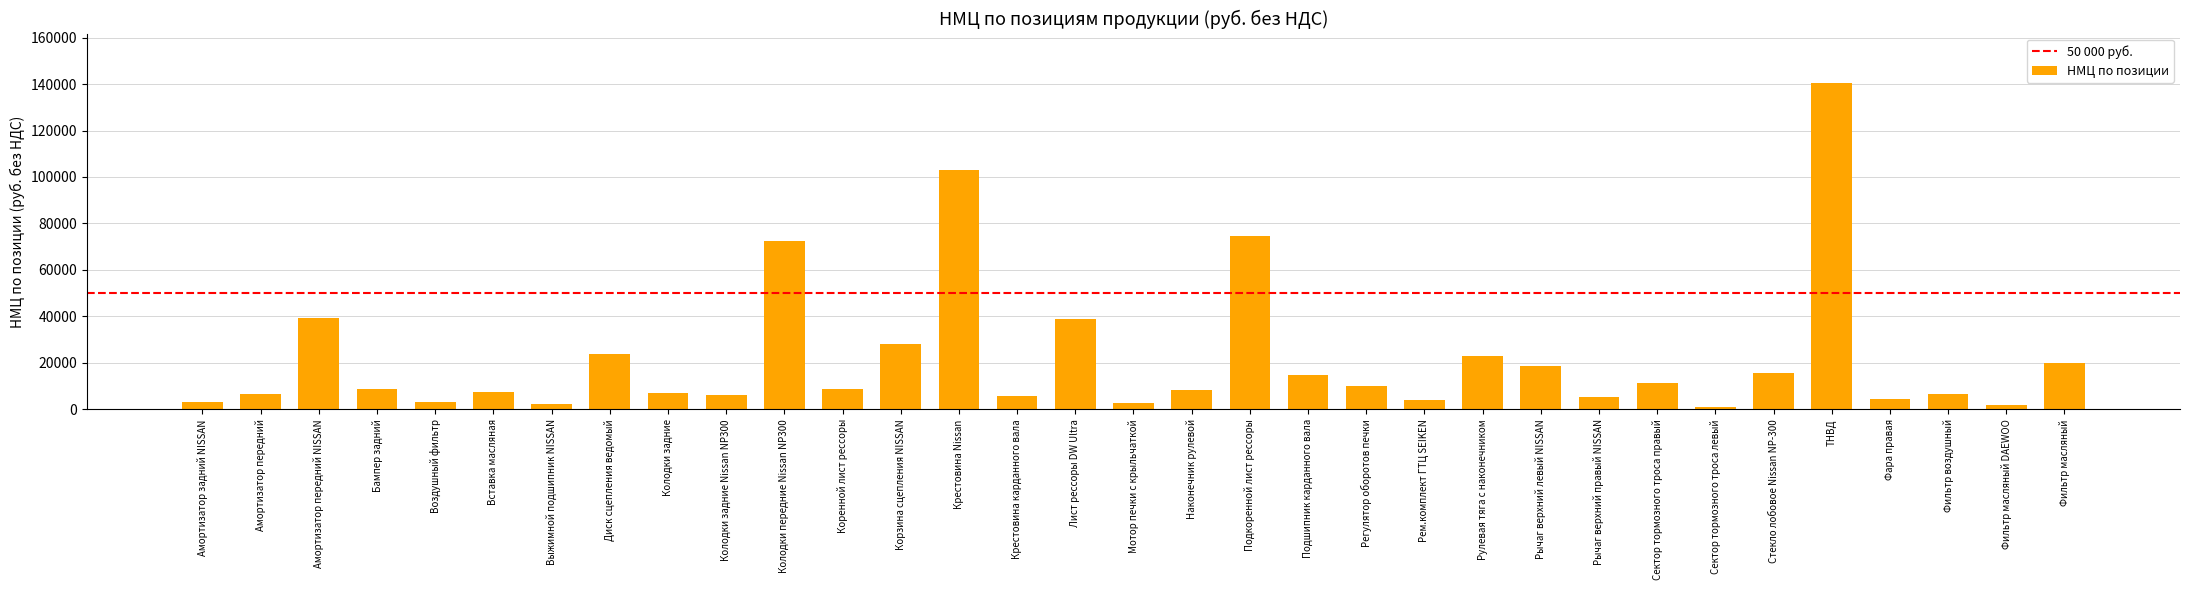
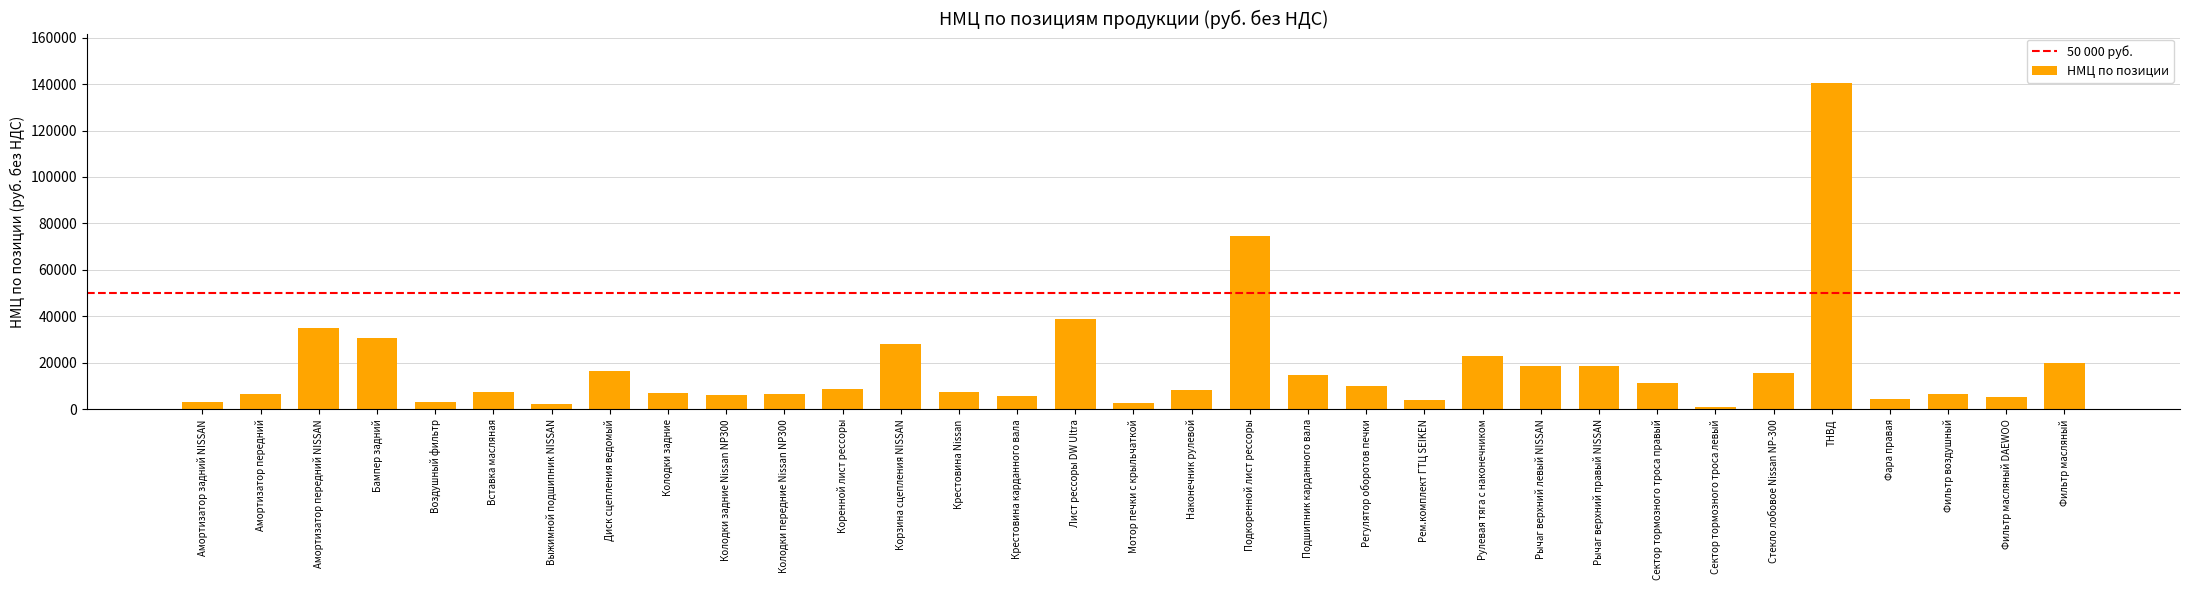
Амортизатор передний NISSAN: 39000 -> 35000
Бампер задний: 9000 -> 31000
Диск сцепления ведомый: 24000 -> 16000
Колодки передние Nissan NP300: 73000 -> 7000
Крестовина Nissan: 103000 -> 8000
Рычаг верхний правый NISSAN: 5000 -> 19000
Фильтр масляный DAEWOO: 2000 -> 5000
